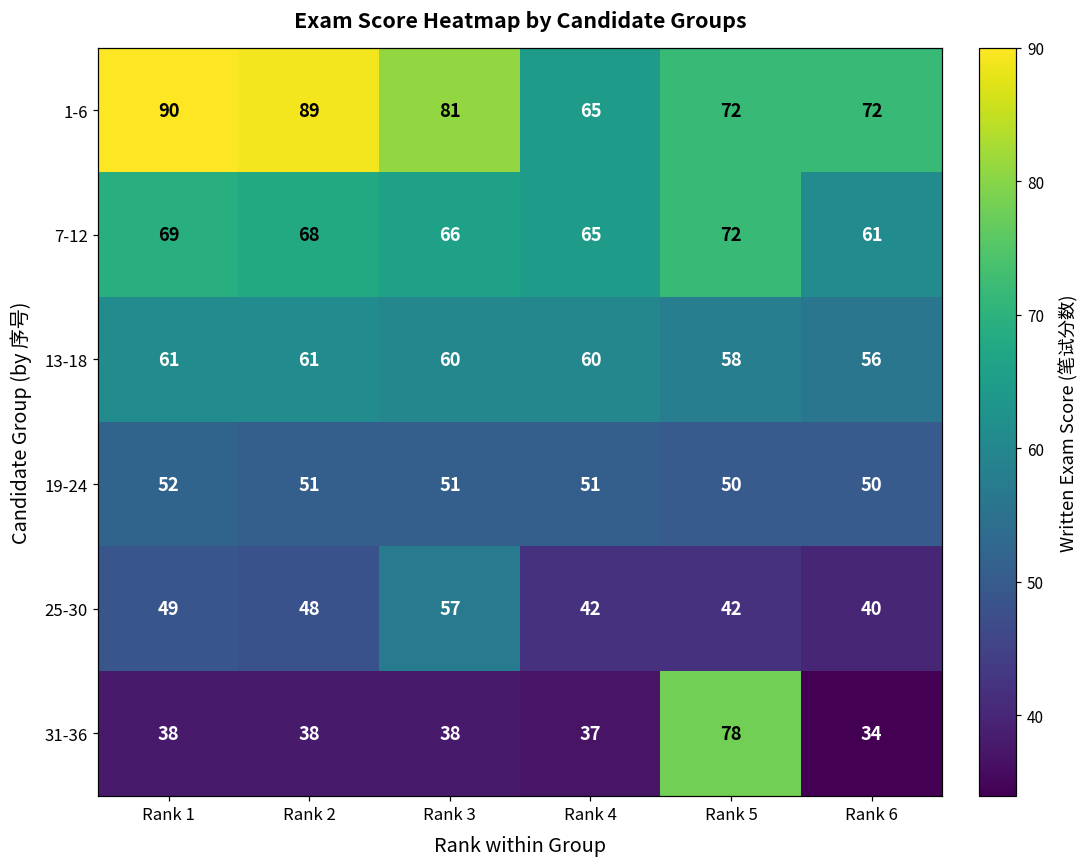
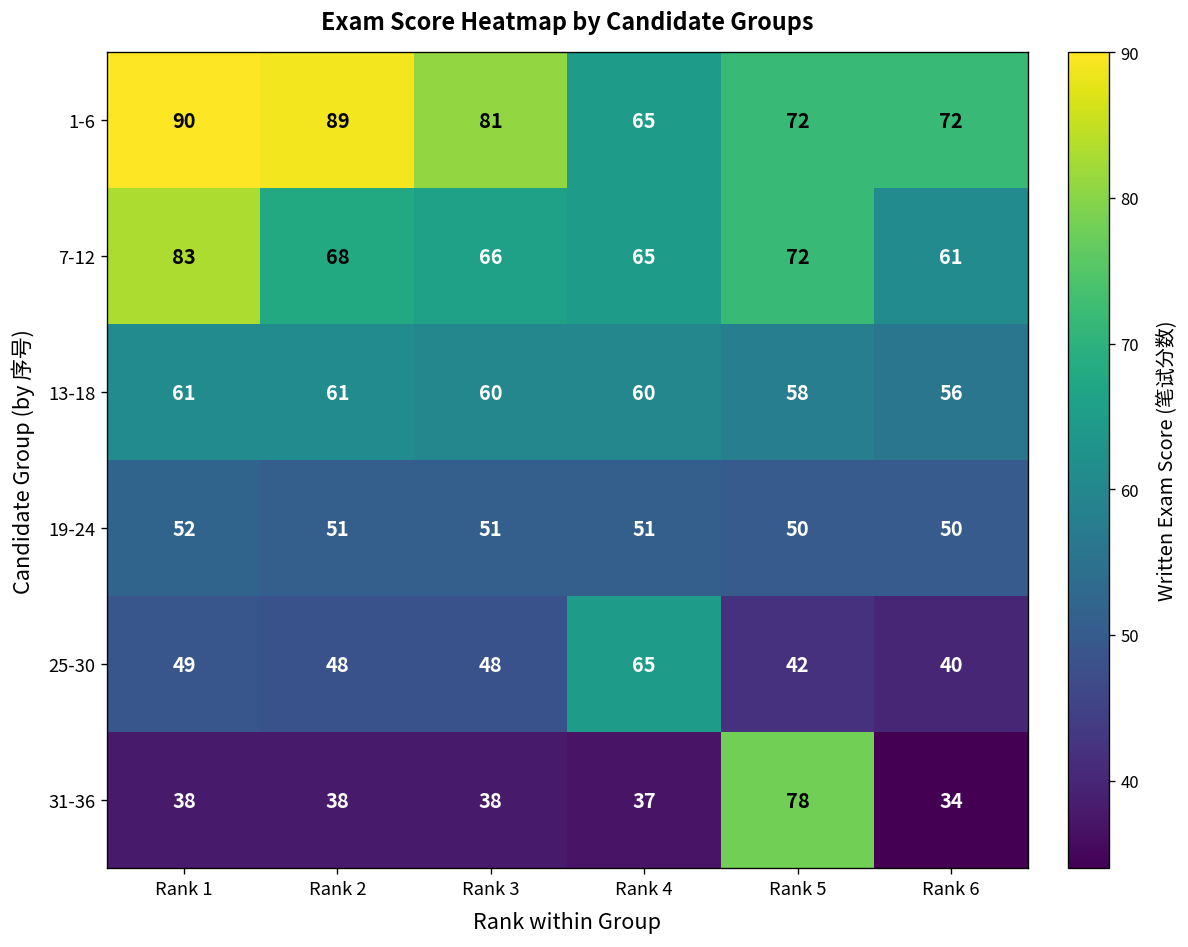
7-12, Rank 1: 69 -> 83
25-30, Rank 3: 57 -> 48
25-30, Rank 4: 42 -> 65
